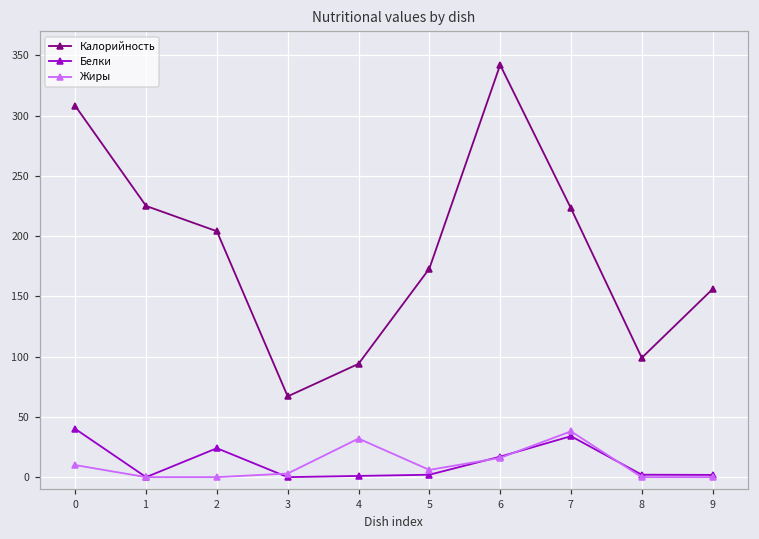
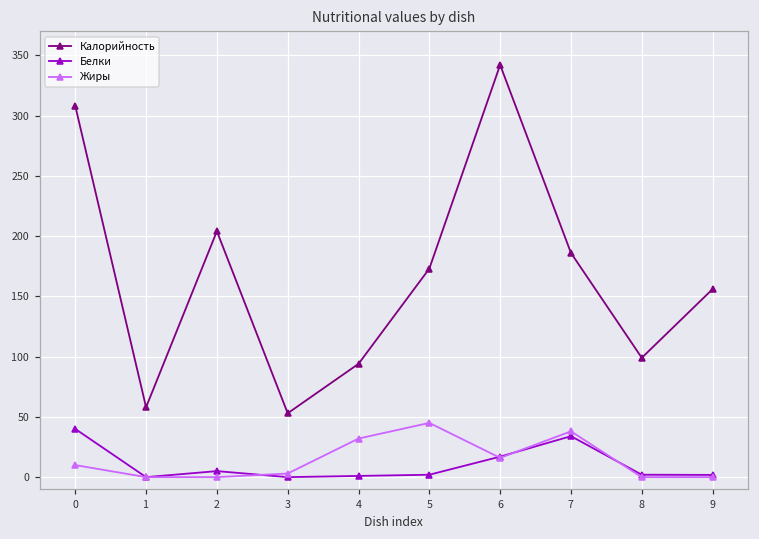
Калорийность, 1: 225 -> 58
Белки, 2: 24 -> 5
Калорийность, 3: 67 -> 53
Жиры, 5: 6 -> 45
Калорийность, 7: 223 -> 186
